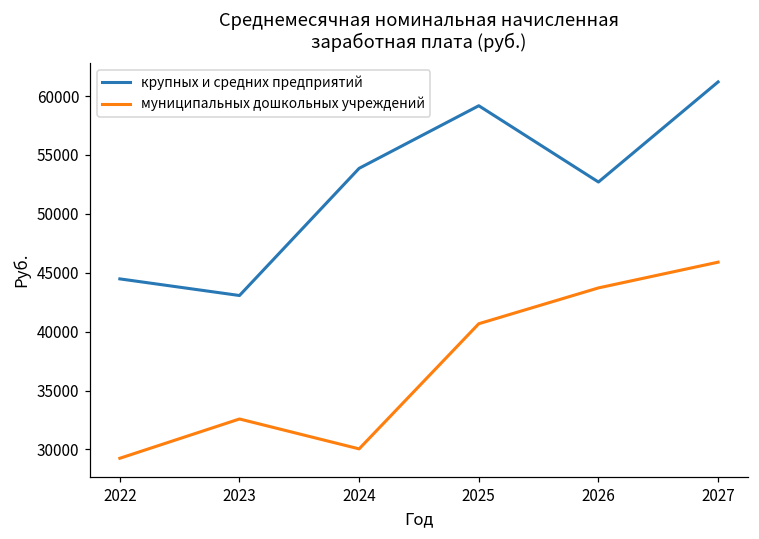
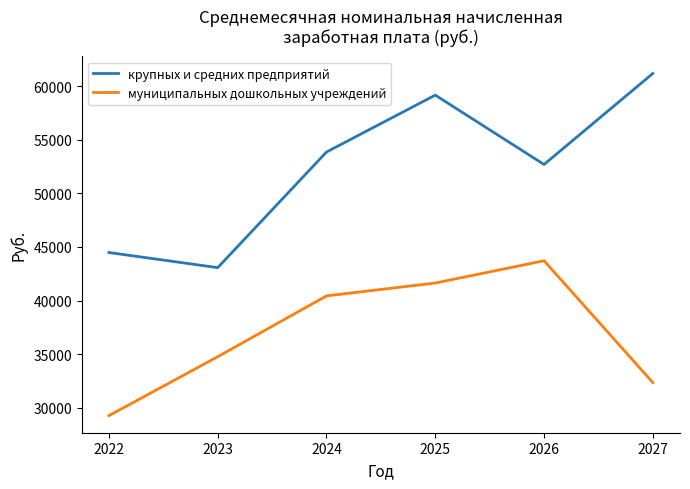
муниципальных дошкольных учреждений, 2023: 32600 -> 34800
муниципальных дошкольных учреждений, 2024: 30000 -> 40400
муниципальных дошкольных учреждений, 2025: 40700 -> 41600
муниципальных дошкольных учреждений, 2027: 45900 -> 32300
